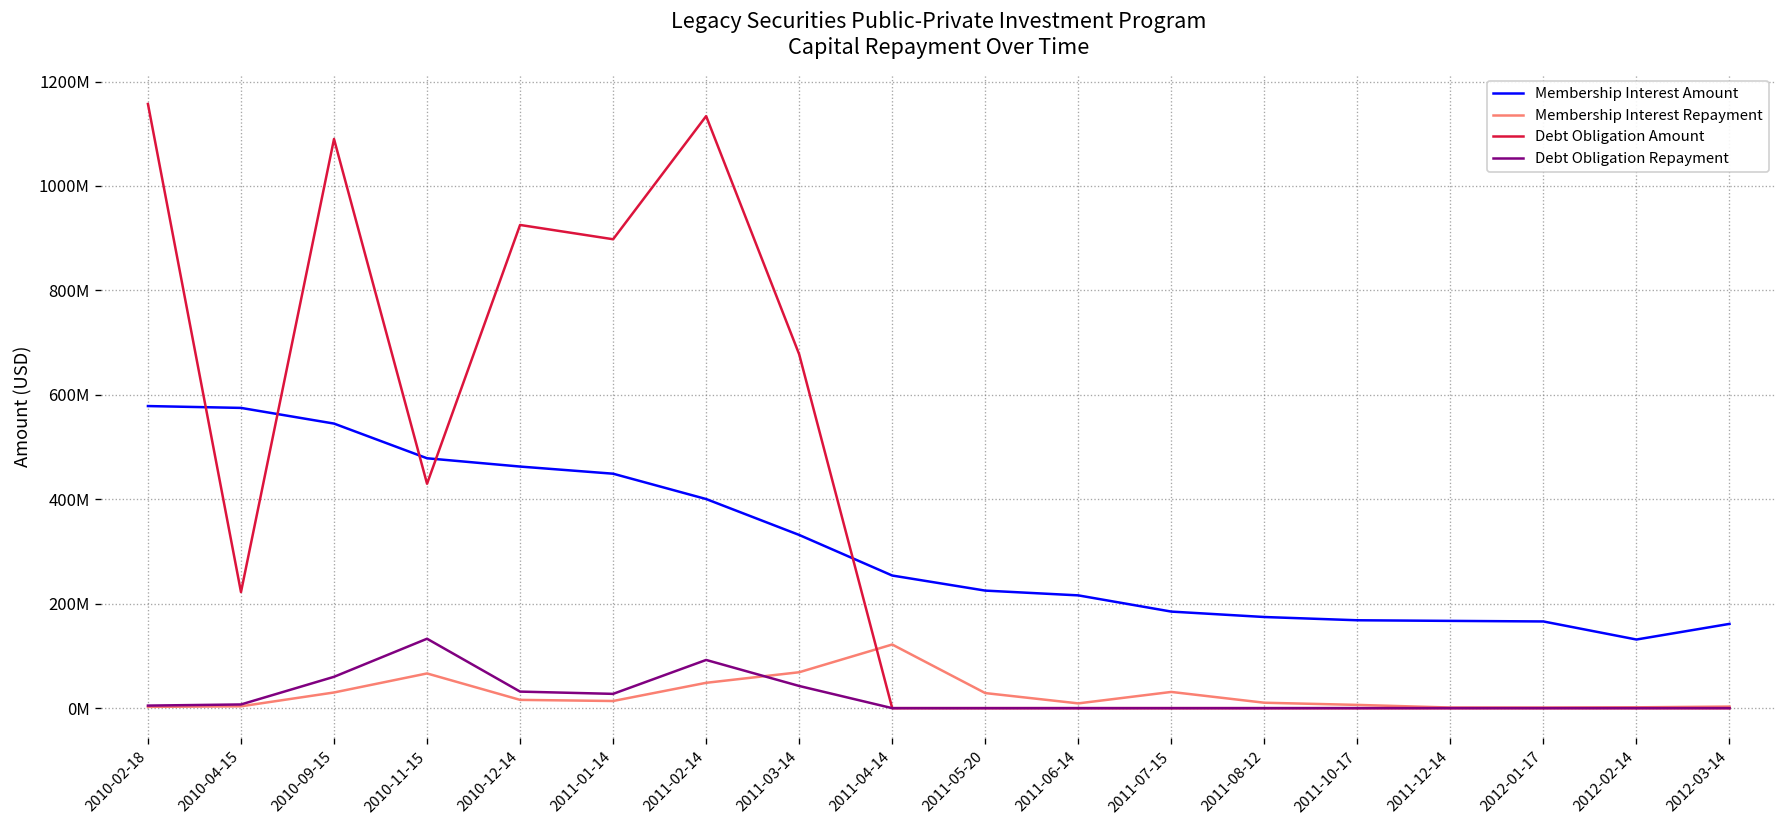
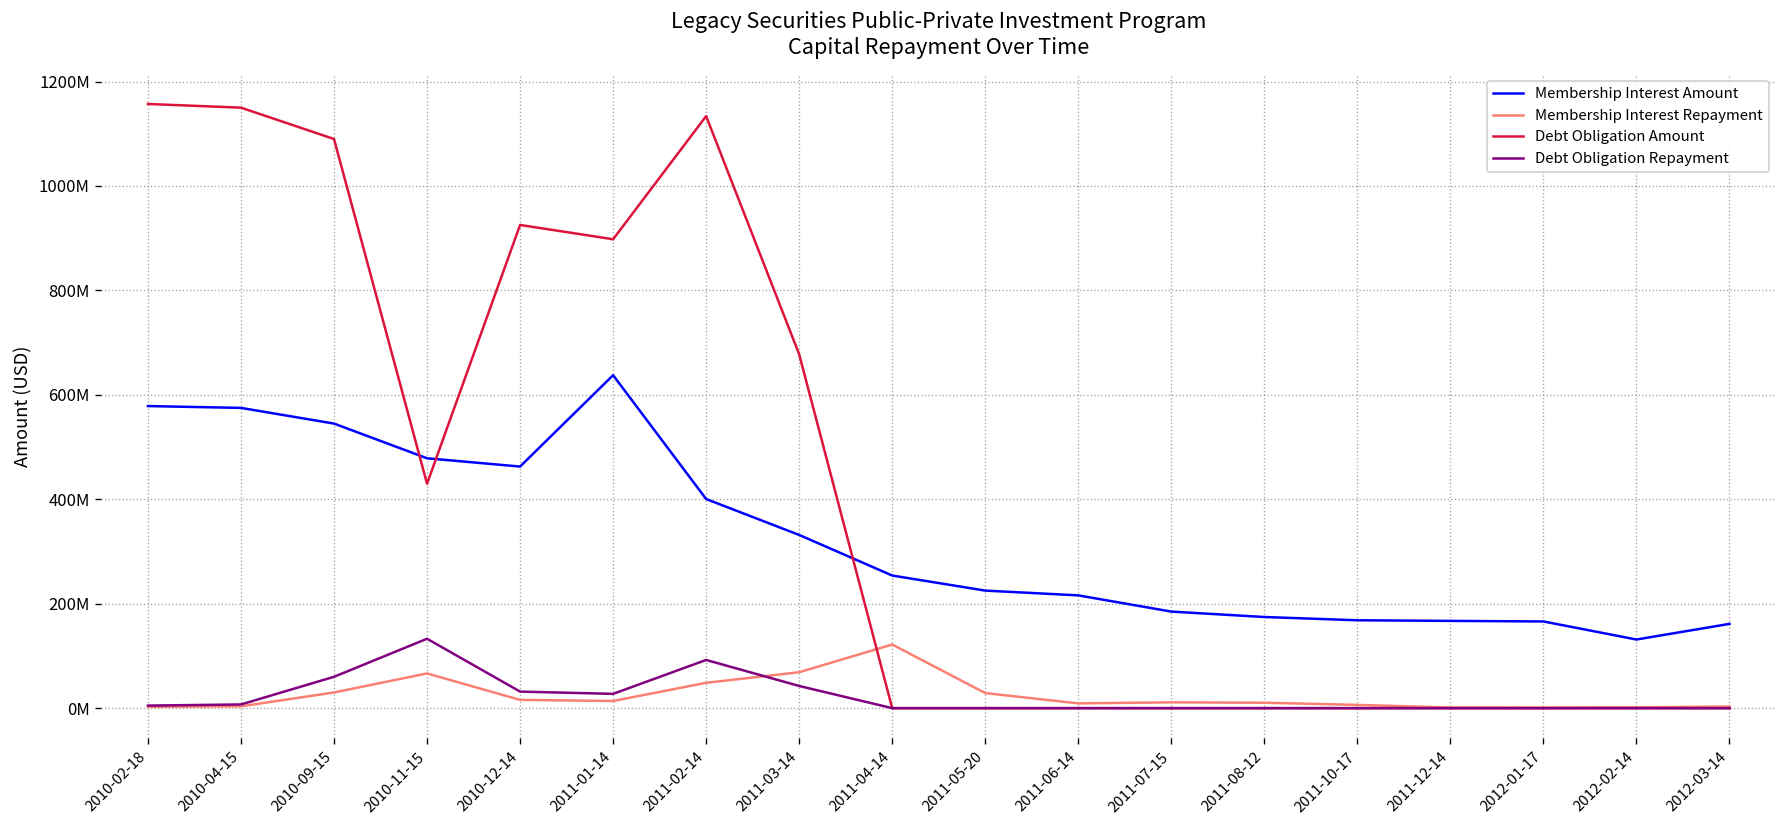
Debt Obligation Amount, 2010-04-15: 220000000 -> 1150000000
Membership Interest Amount, 2011-01-14: 450000000 -> 640000000
Membership Interest Repayment, 2011-07-15: 30000000 -> 10000000
